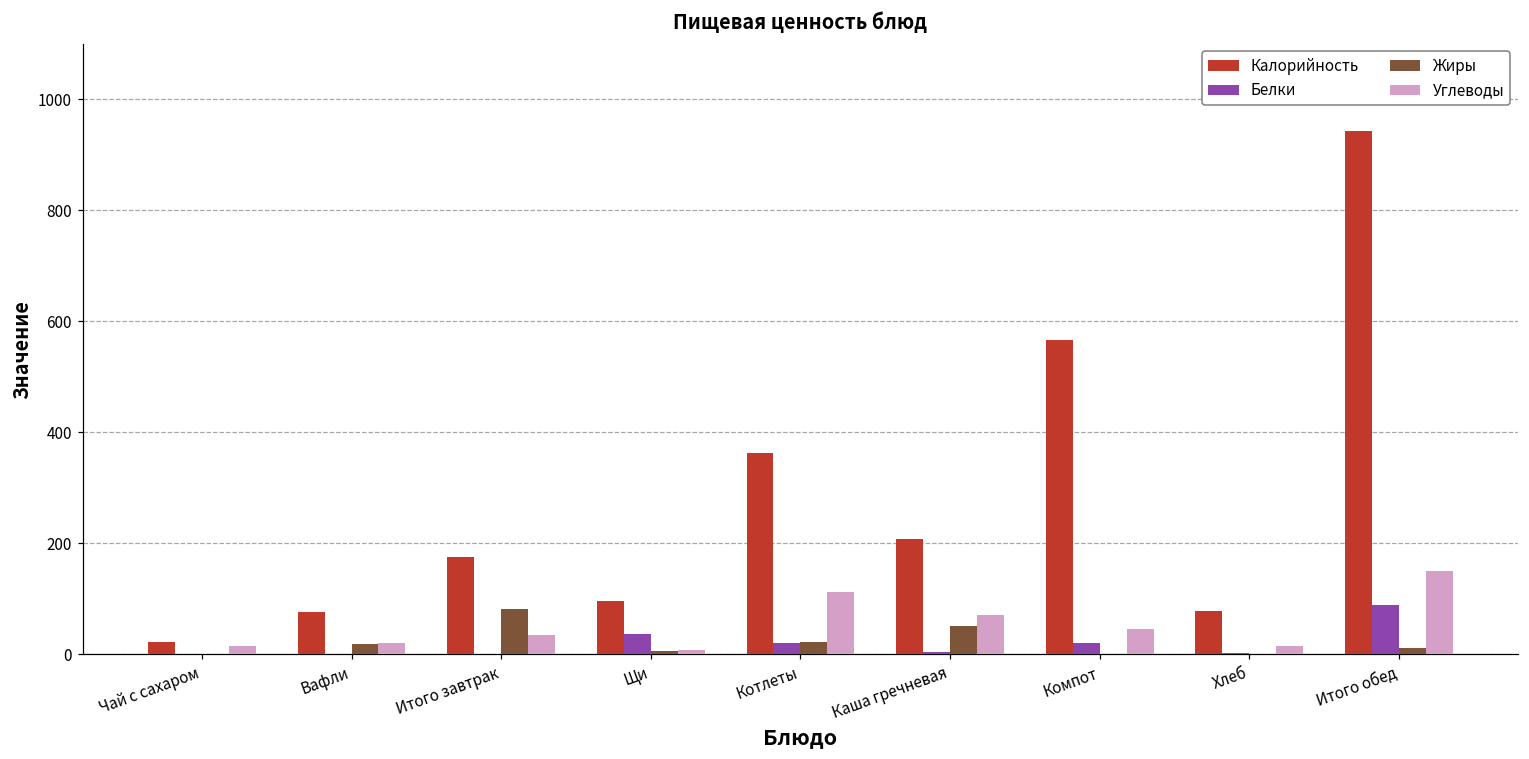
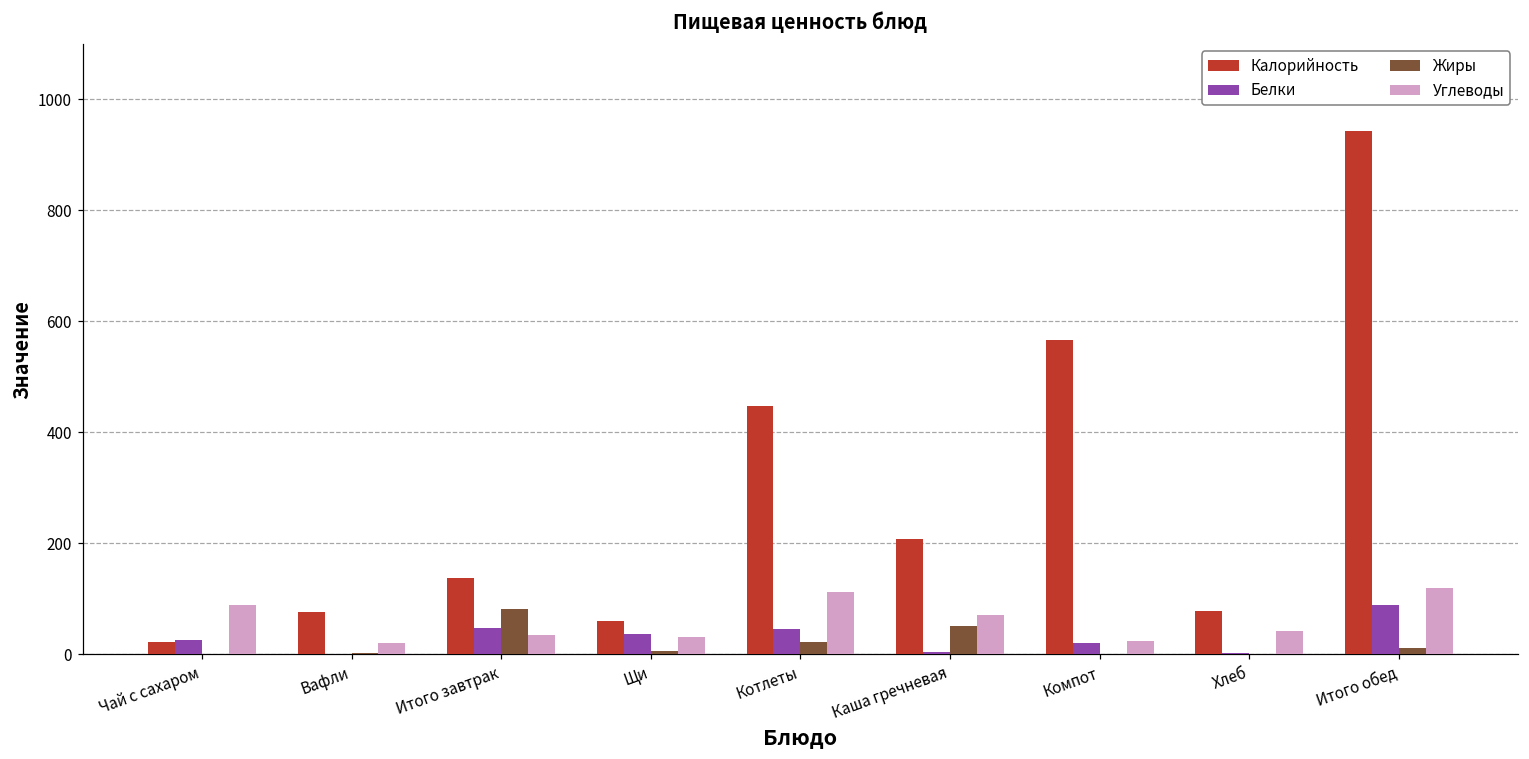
Белки, Чай с сахаром: 0 -> 30
Углеводы, Чай с сахаром: 20 -> 90
Жиры, Вафли: 20 -> 0
Калорийность, Итого завтрак: 180 -> 140
Белки, Итого завтрак: 0 -> 50
Калорийность, Щи: 100 -> 60
Углеводы, Щи: 10 -> 30
Калорийность, Котлеты: 360 -> 450
Белки, Котлеты: 20 -> 50
Углеводы, Компот: 50 -> 20
Углеводы, Хлеб: 20 -> 40
Углеводы, Итого обед: 150 -> 120
